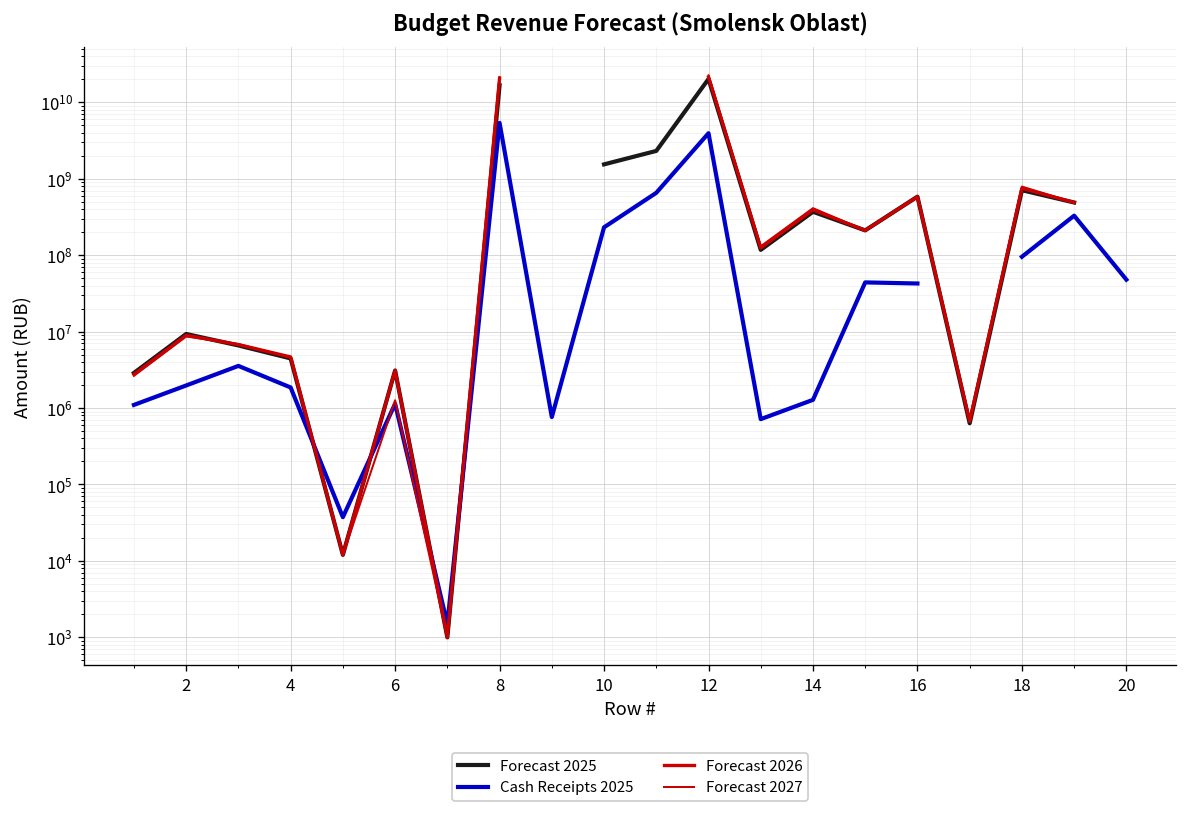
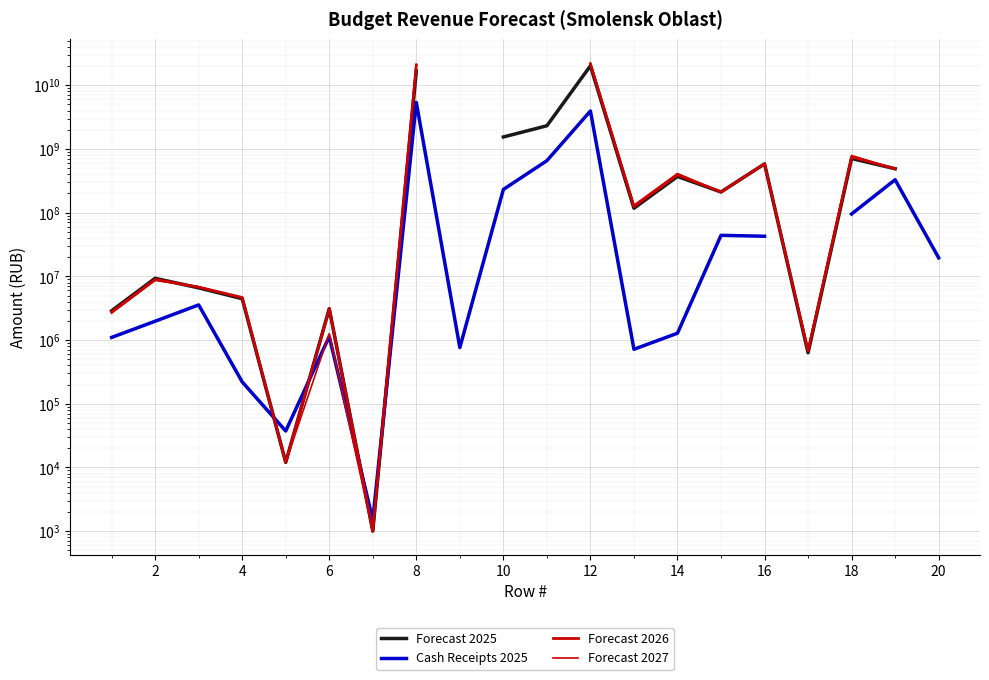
Cash Receipts 2025, 4: 1900000 -> 220000
Cash Receipts 2025, 20: 50000000 -> 20000000
